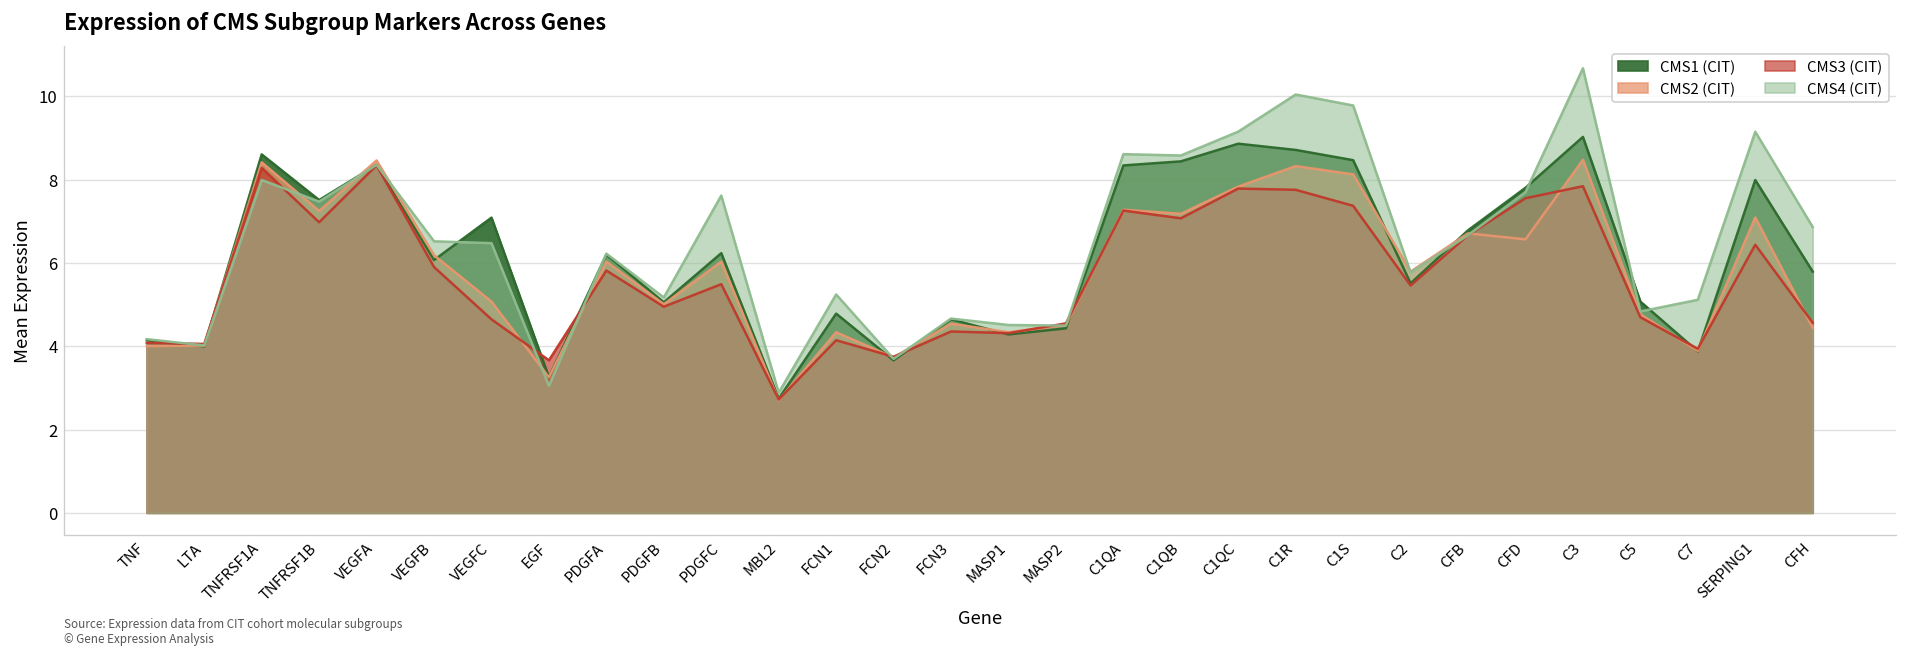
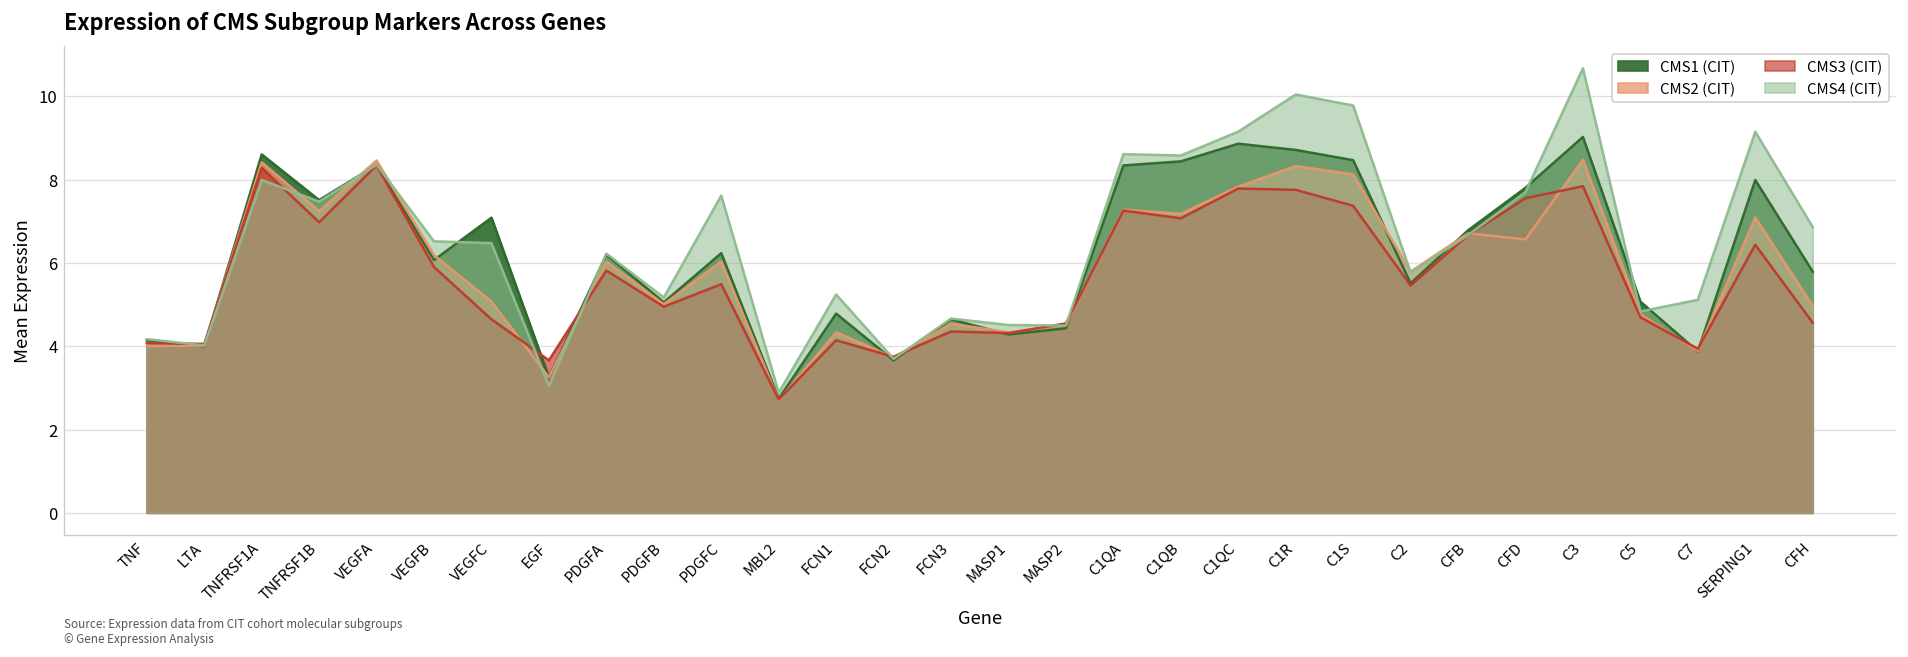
CMS2 (CIT), CFH: 4.4 -> 5.0
